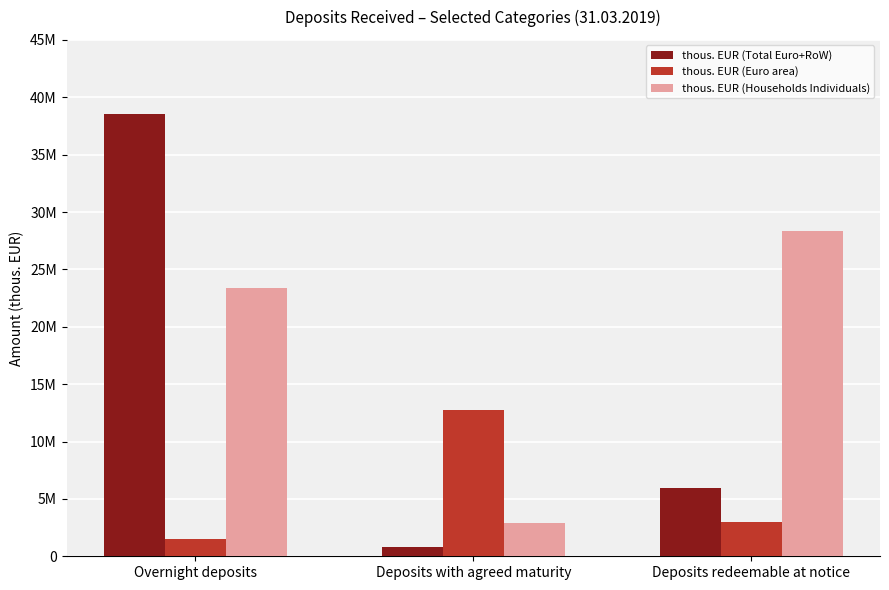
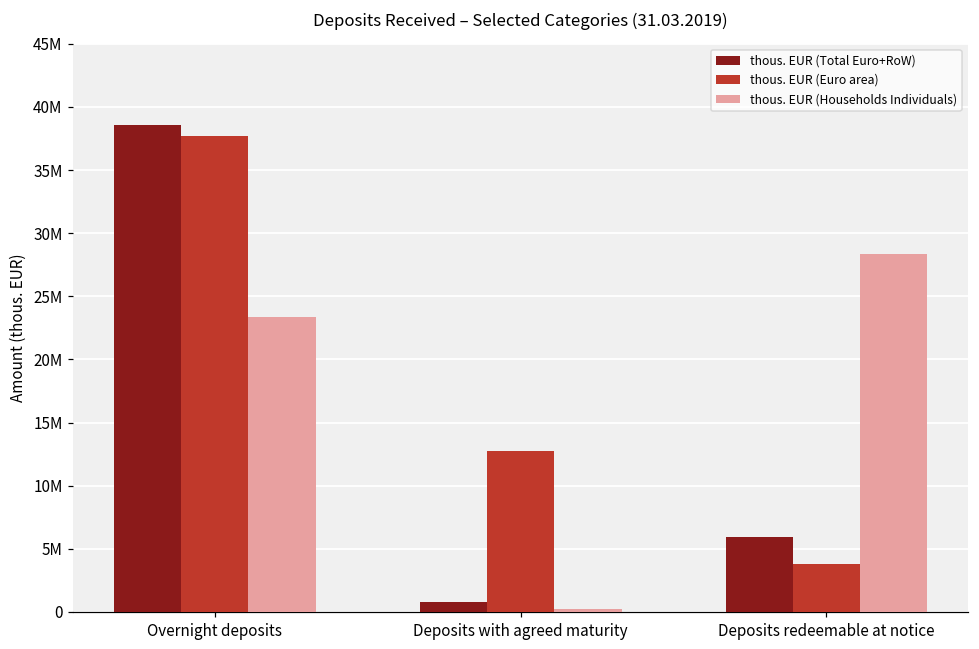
thous. EUR (Euro area), Overnight deposits: 1500000 -> 37700000
thous. EUR (Households Individuals), Deposits with agreed maturity: 2900000 -> 300000
thous. EUR (Euro area), Deposits redeemable at notice: 3000000 -> 3800000
